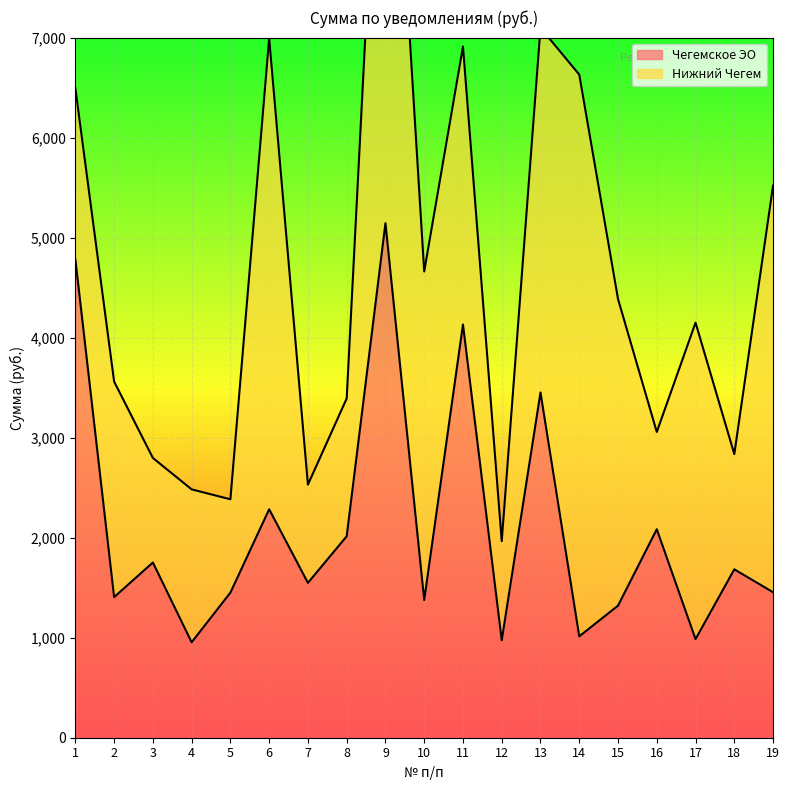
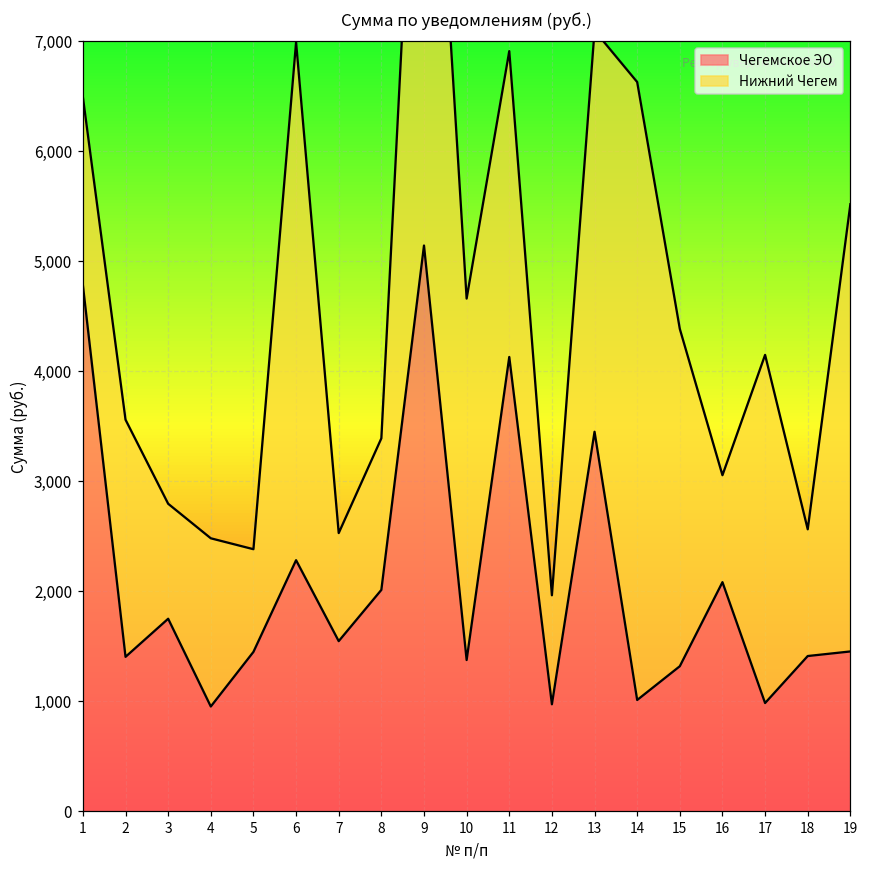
Чегемское ЭО, 18: 1,680 -> 1,410
